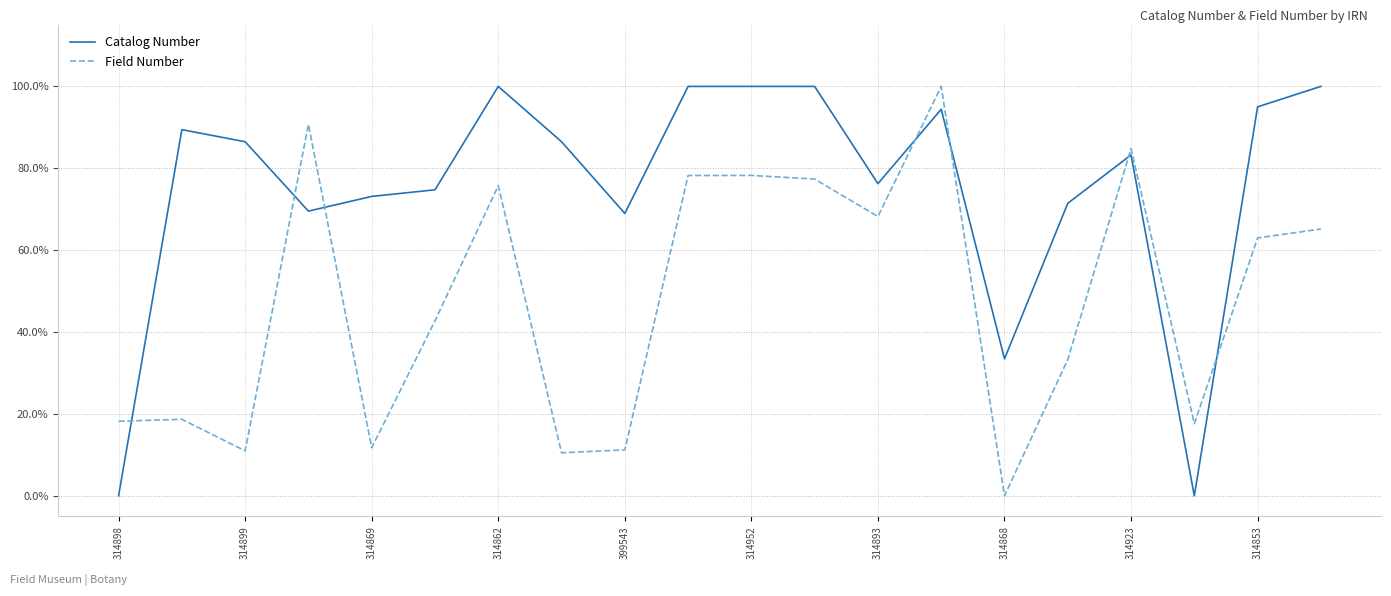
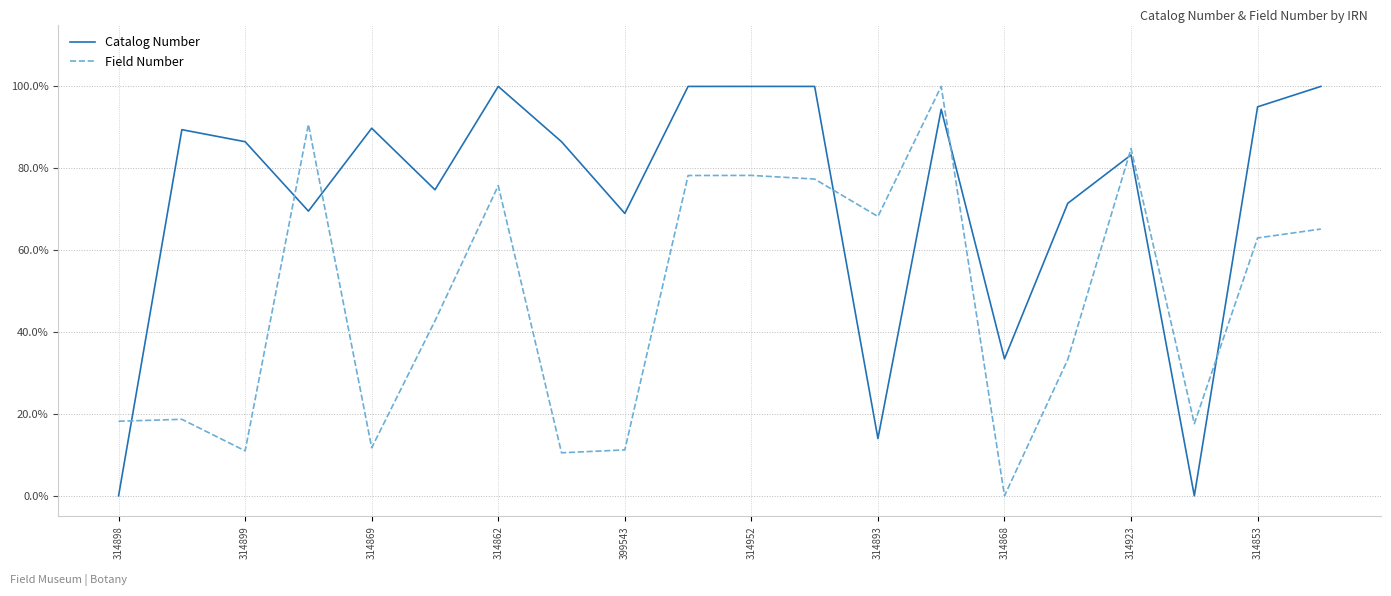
Catalog Number, 314869: 73% -> 90%
Catalog Number, 314893: 76% -> 14%
